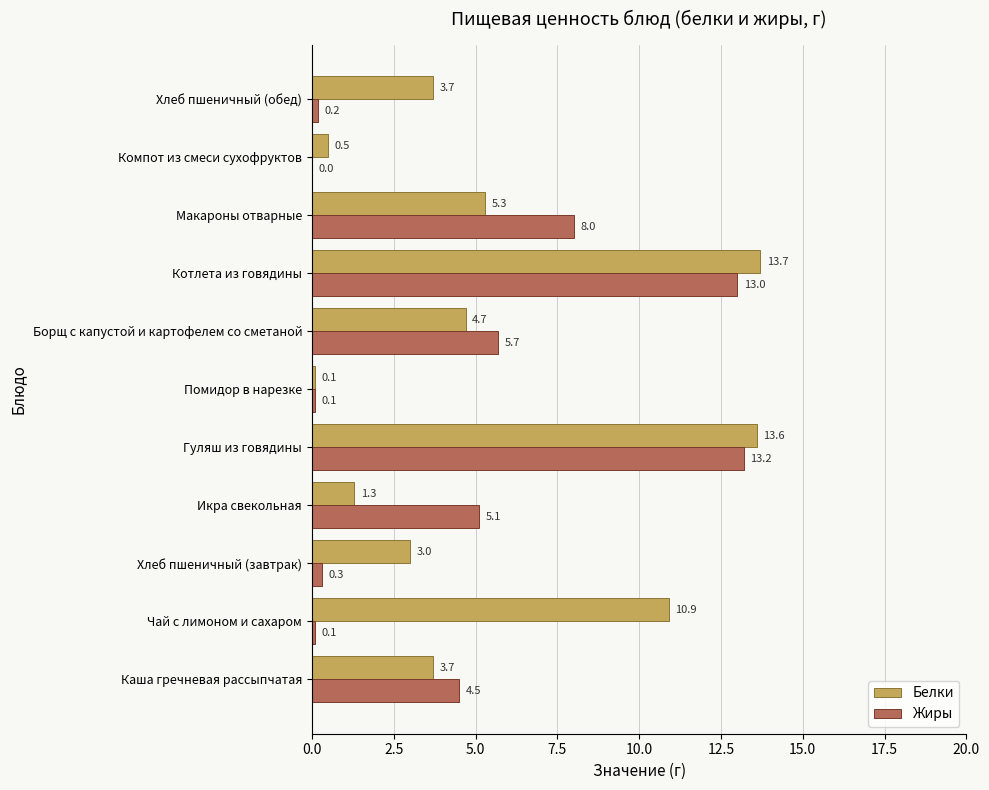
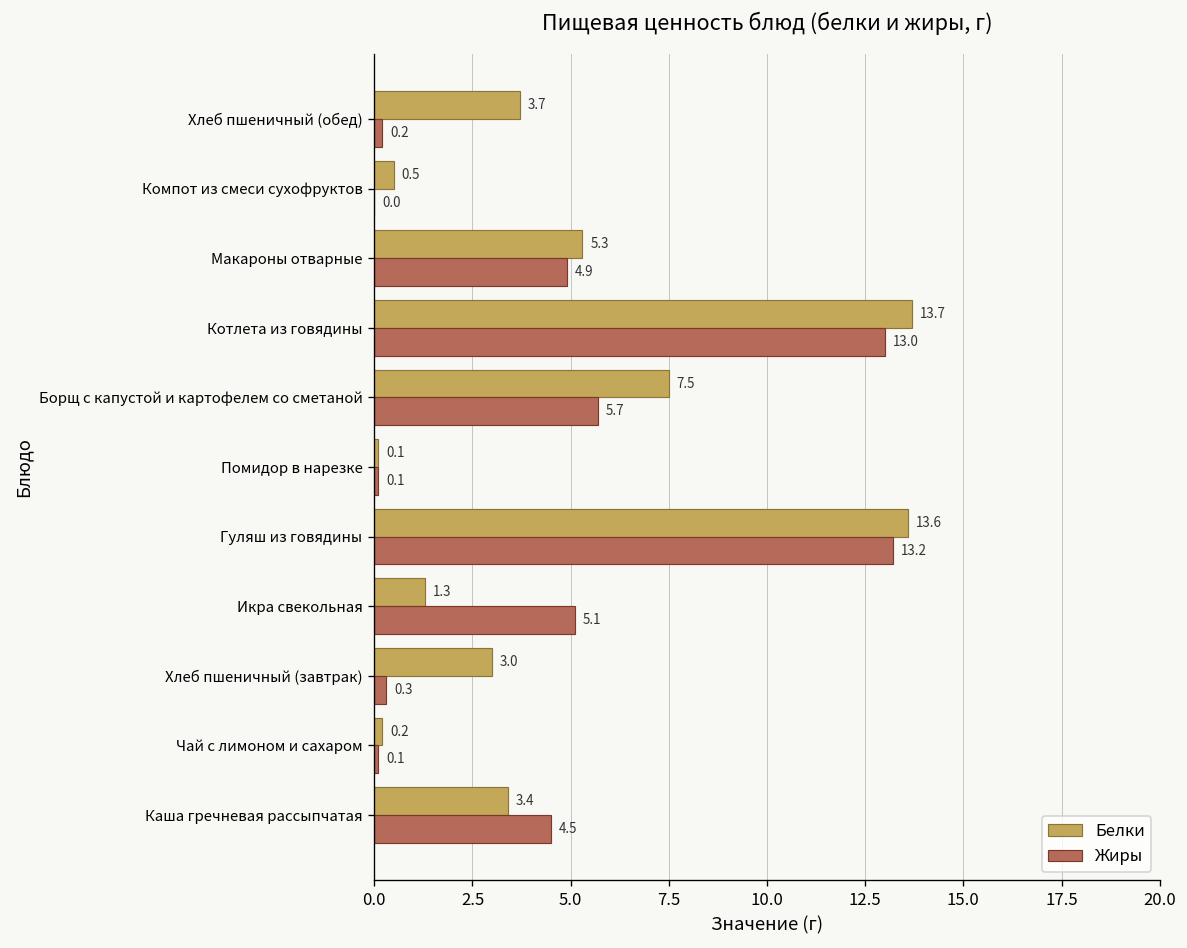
Жиры, Макароны отварные: 8.0 -> 4.9
Белки, Борщ с капустой и картофелем со сметаной: 4.7 -> 7.5
Белки, Чай с лимоном и сахаром: 10.9 -> 0.2
Белки, Каша гречневая рассыпчатая: 3.7 -> 3.4
